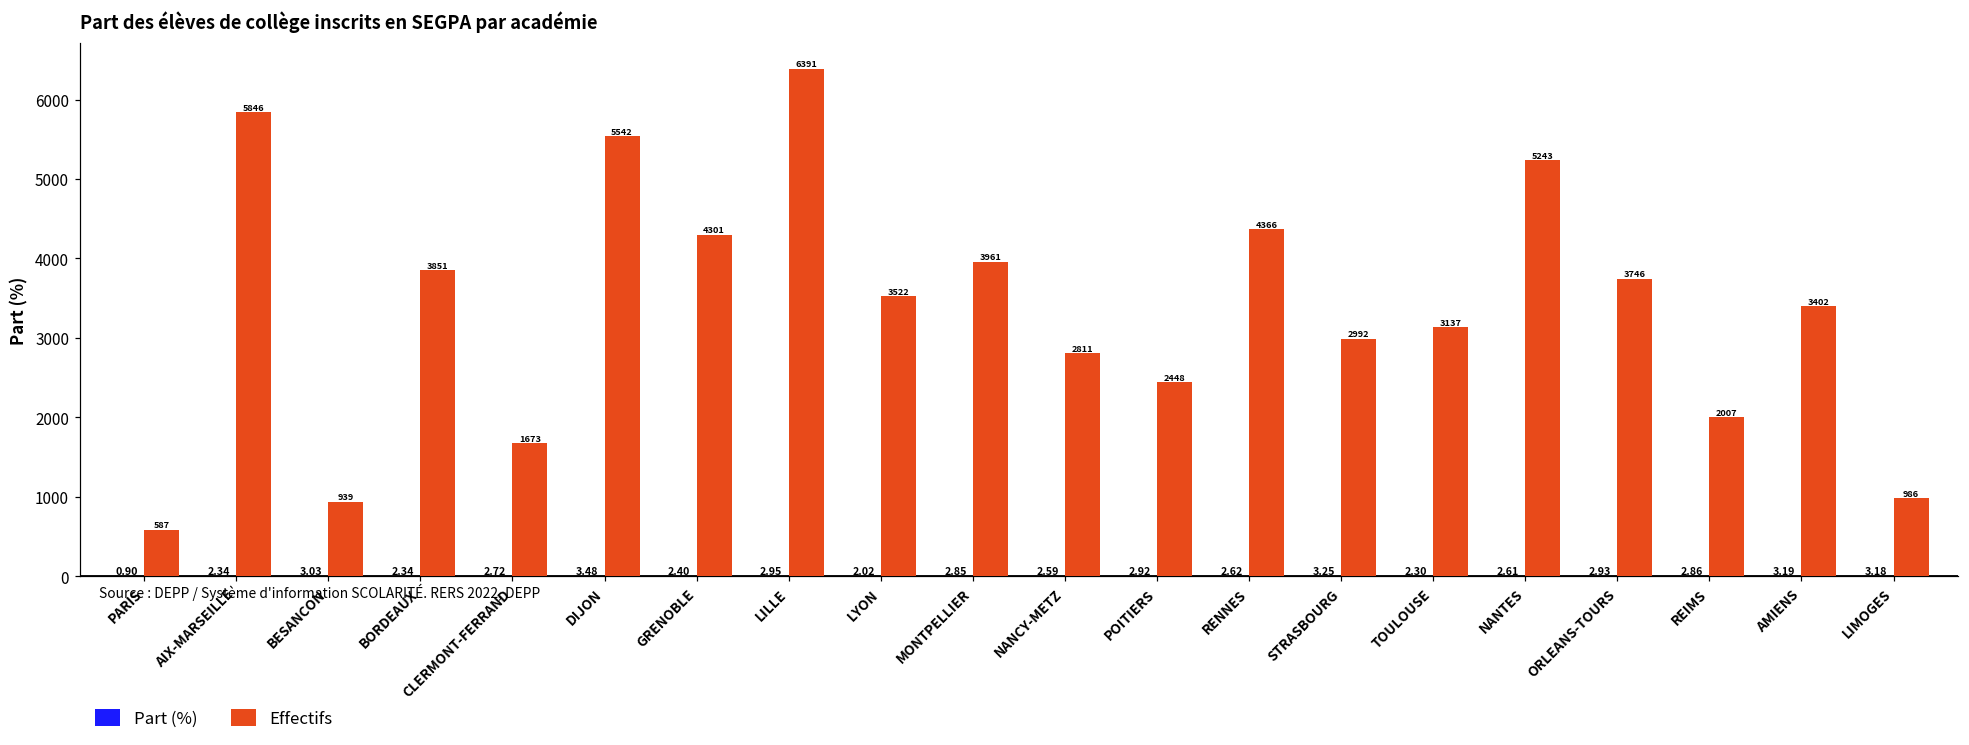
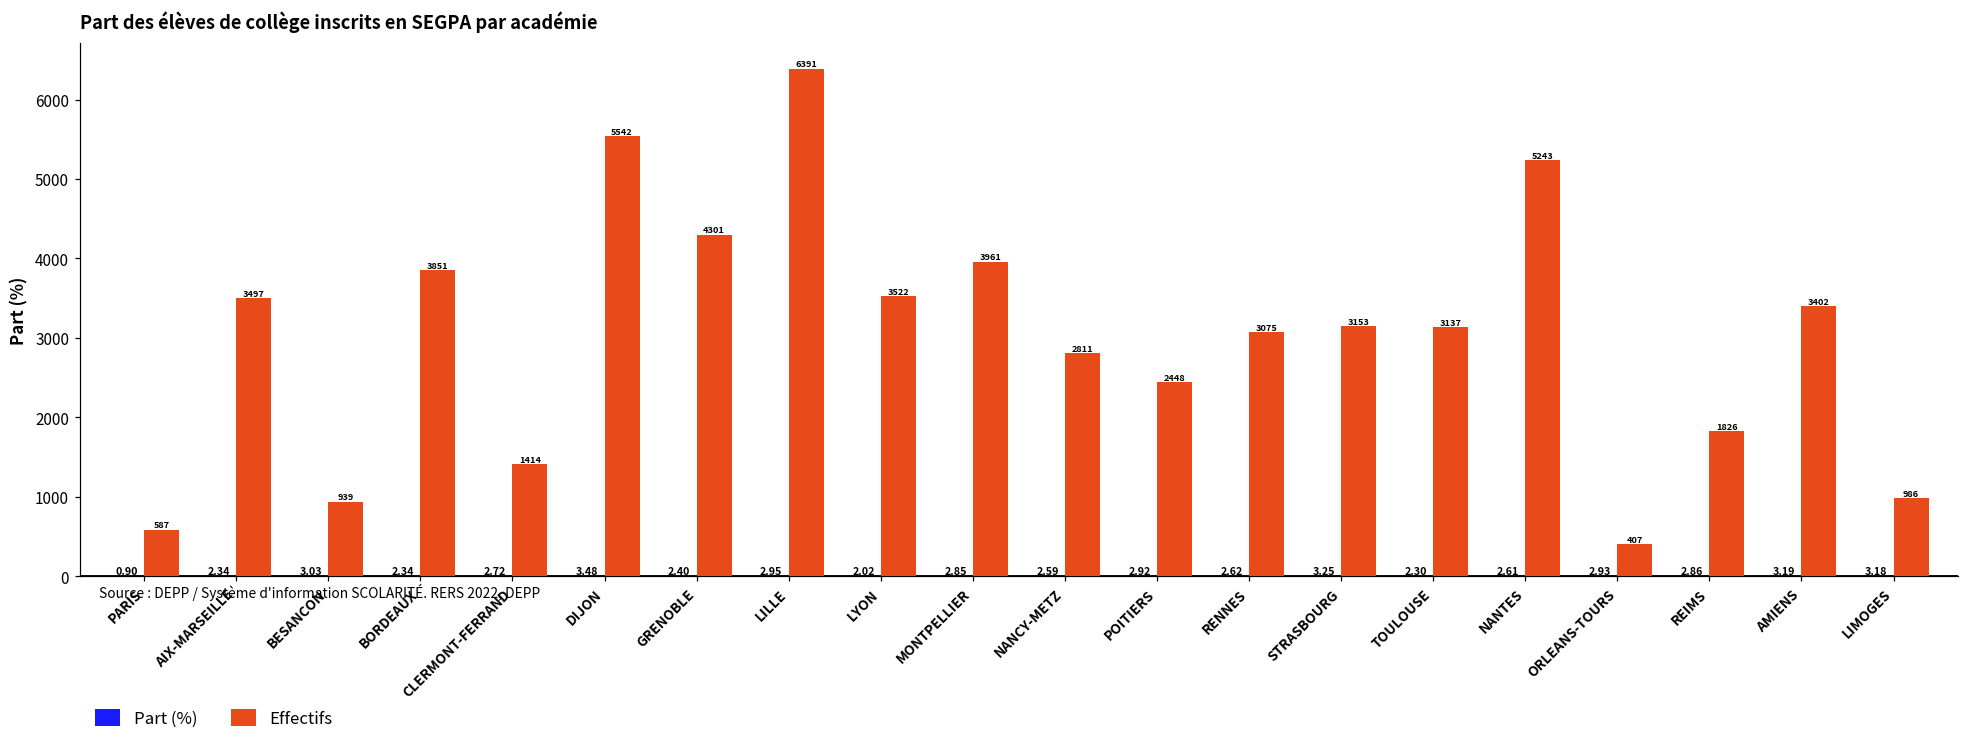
Effectifs, AIX-MARSEILLE: 5846 -> 3497
Effectifs, CLERMONT-FERRAND: 1673 -> 1414
Effectifs, RENNES: 4366 -> 3075
Effectifs, STRASBOURG: 2992 -> 3153
Effectifs, ORLEANS-TOURS: 3746 -> 407
Effectifs, REIMS: 2007 -> 1826
